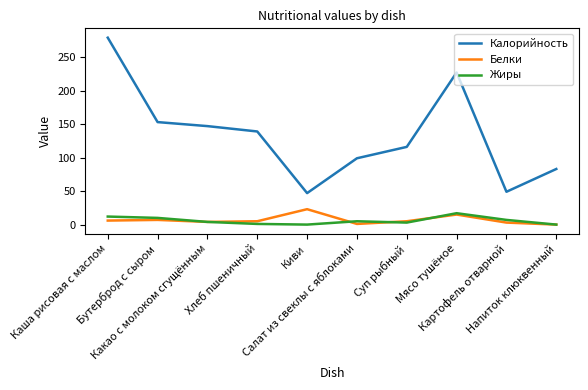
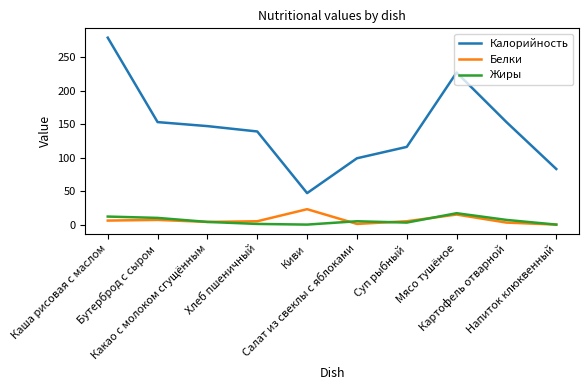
Калорийность, Картофель отварной: 50 -> 150
